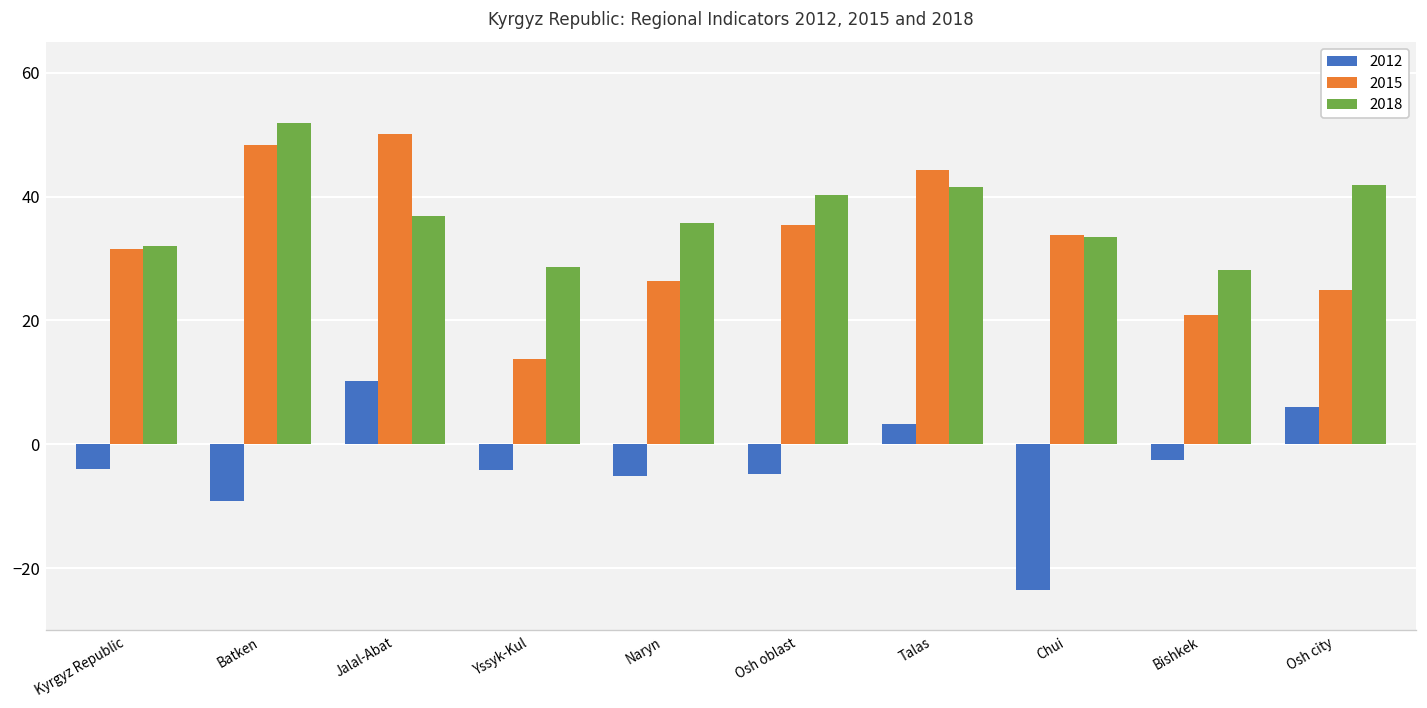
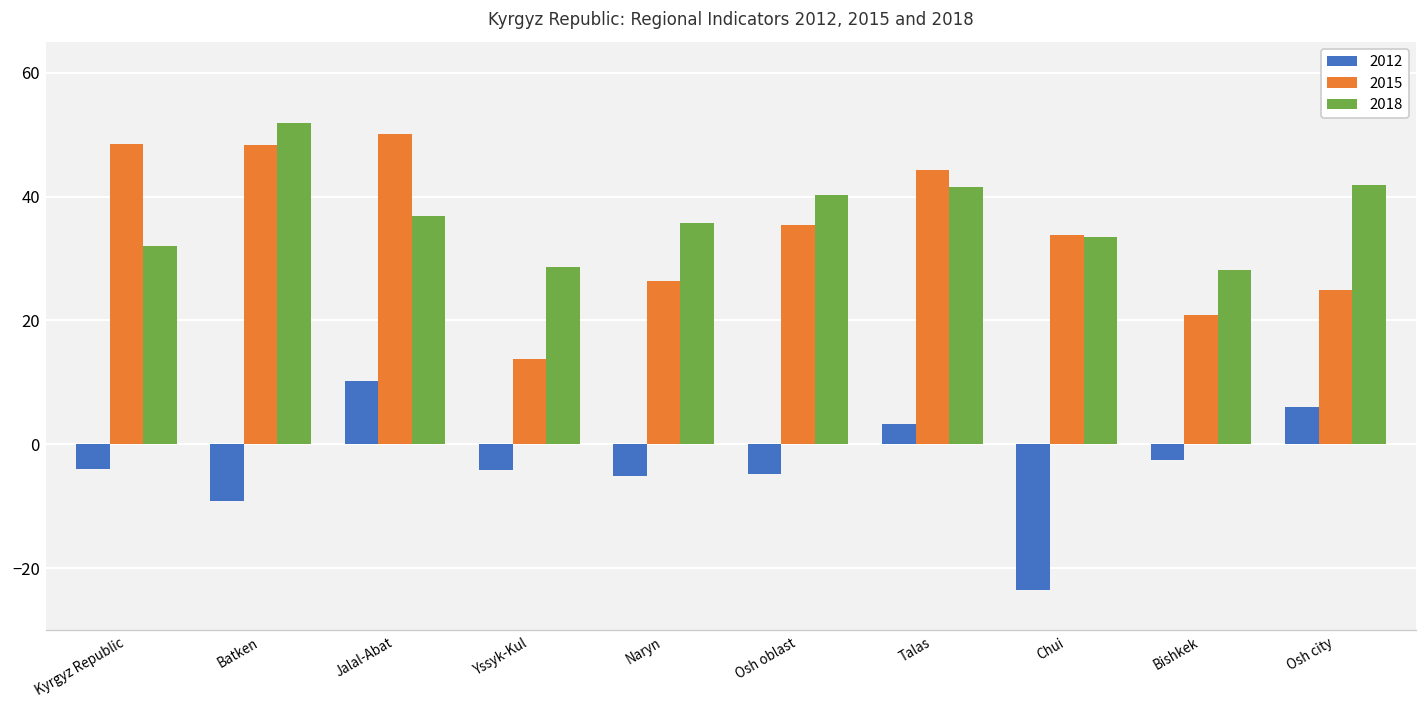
2015, Kyrgyz Republic: 32 -> 49
